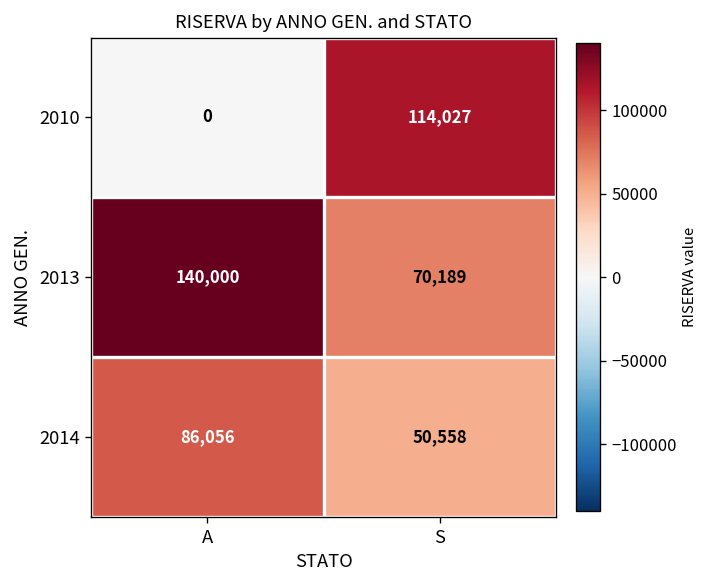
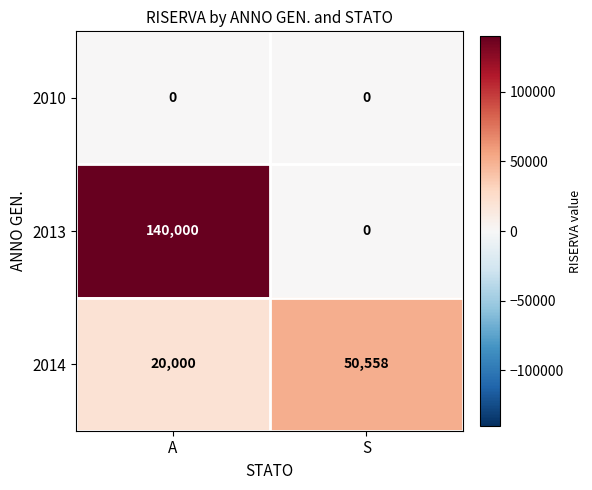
2010, S: 114,027 -> 0
2013, S: 70,189 -> 0
2014, A: 86,056 -> 20,000
